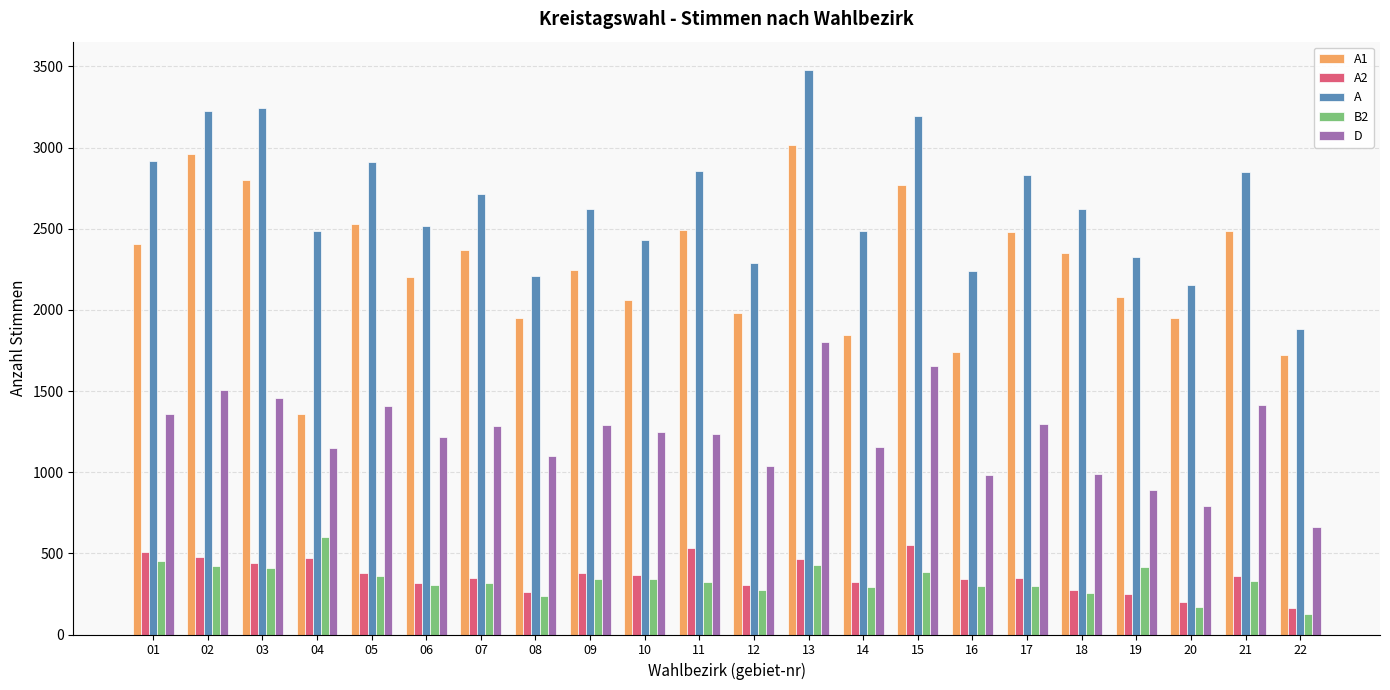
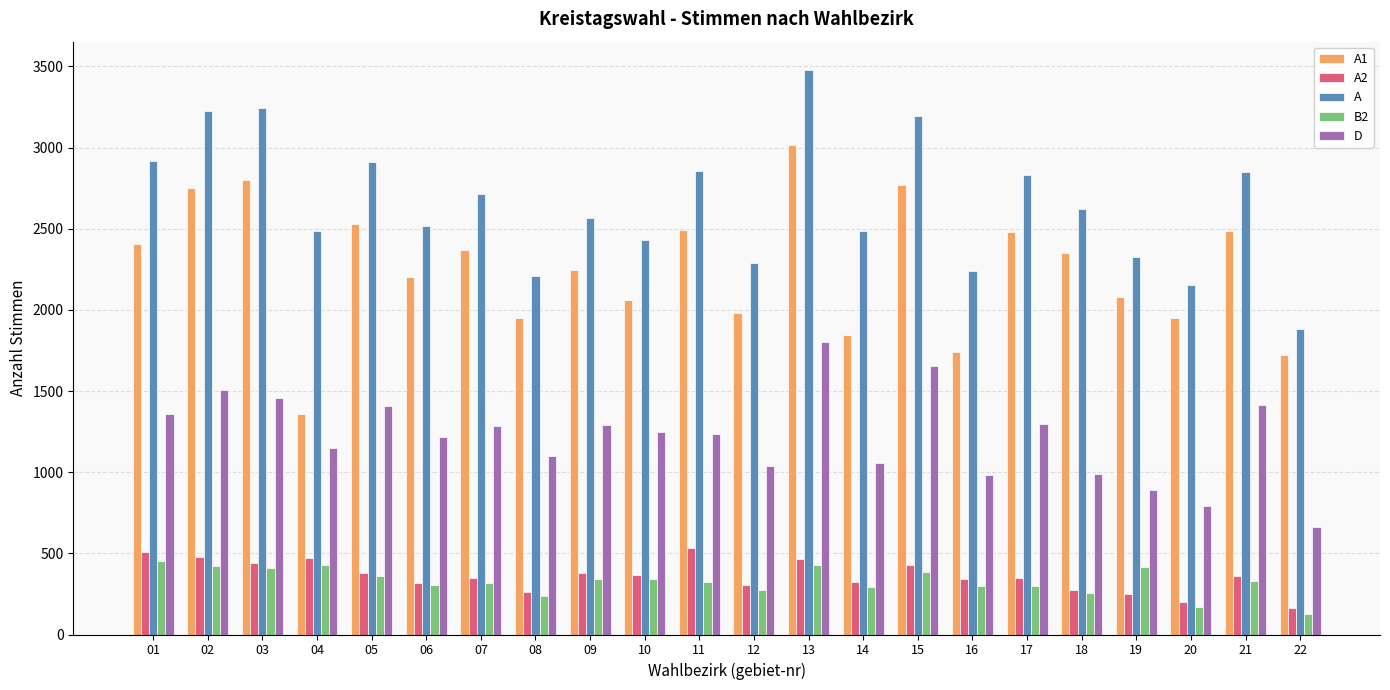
A1, 02: 2960 -> 2750
B2, 04: 600 -> 430
A, 09: 2620 -> 2560
D, 14: 1160 -> 1060
A2, 15: 550 -> 430
